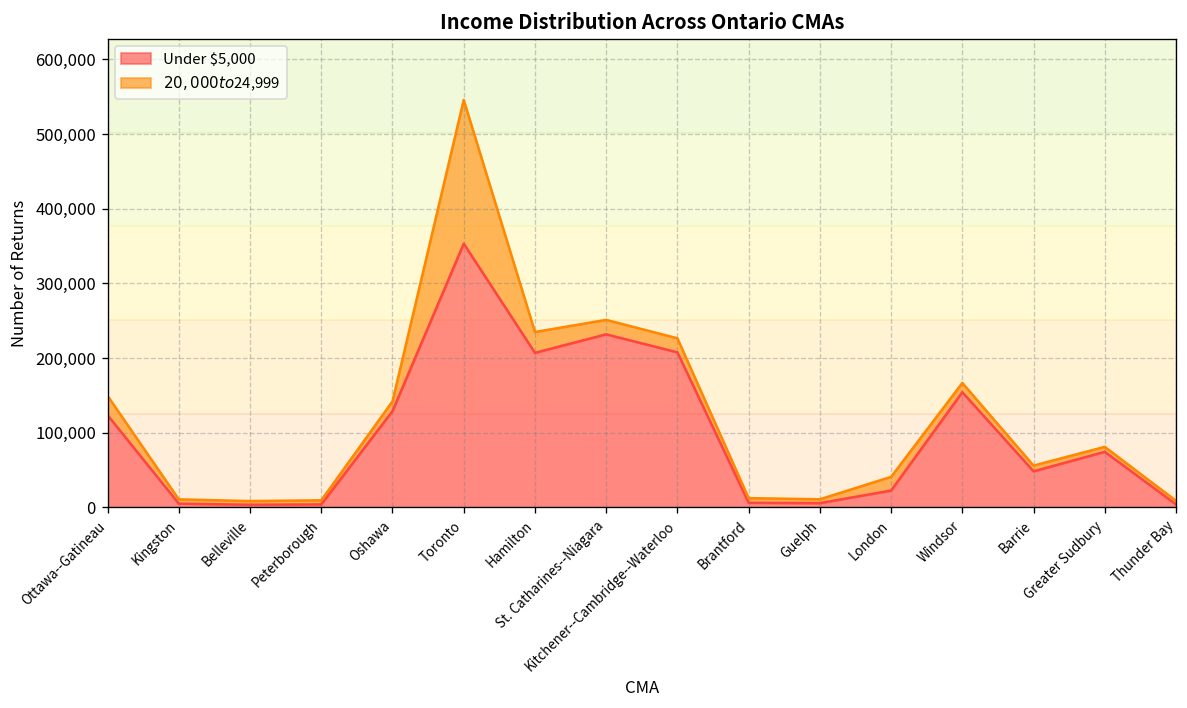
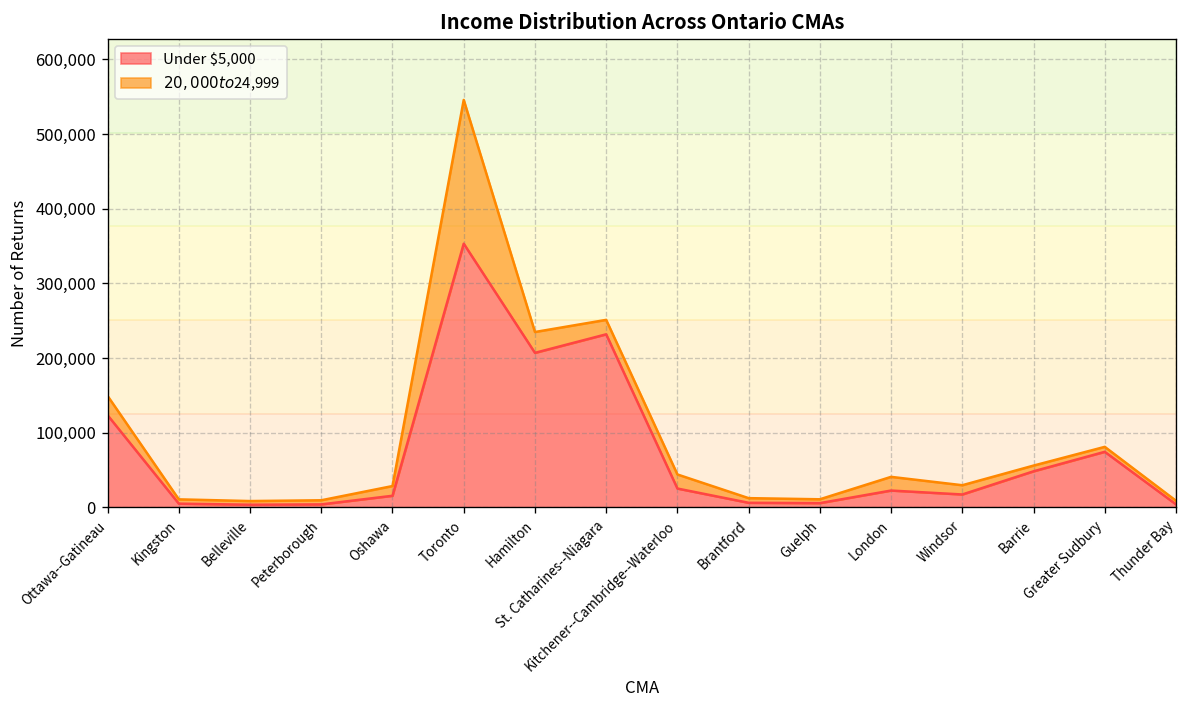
Under $5,000, Oshawa: 130,000 -> 20,000
Under $5,000, Kitchener--Cambridge--Waterloo: 210,000 -> 30,000
Under $5,000, Windsor: 150,000 -> 20,000
